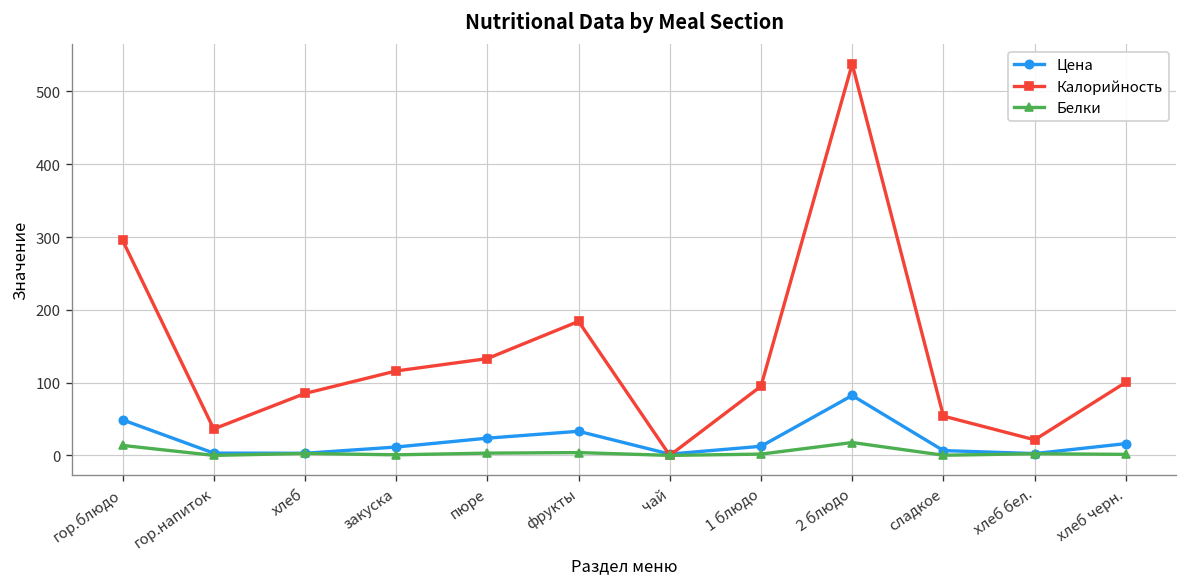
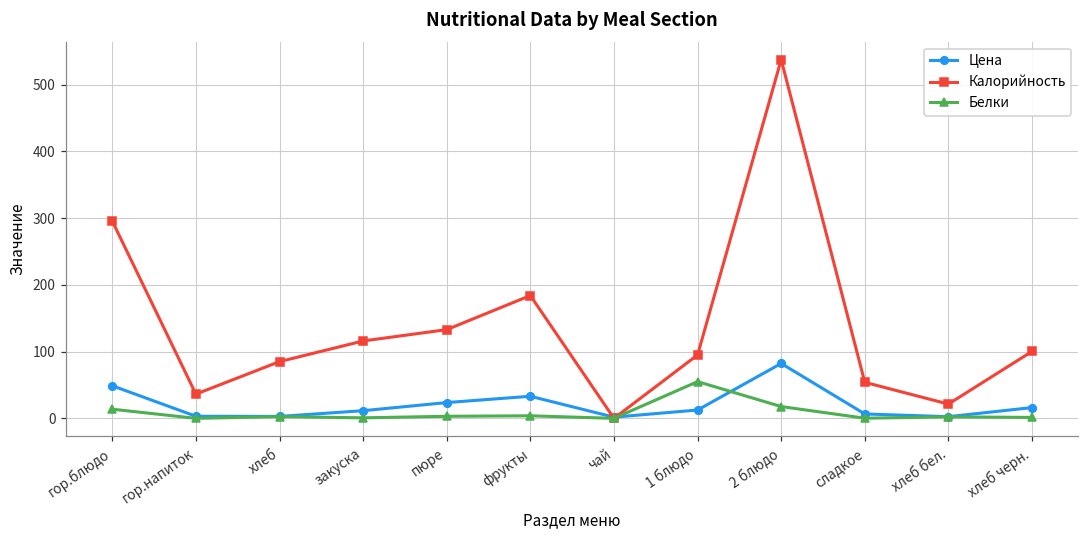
Белки, 1 блюдо: 0 -> 60
